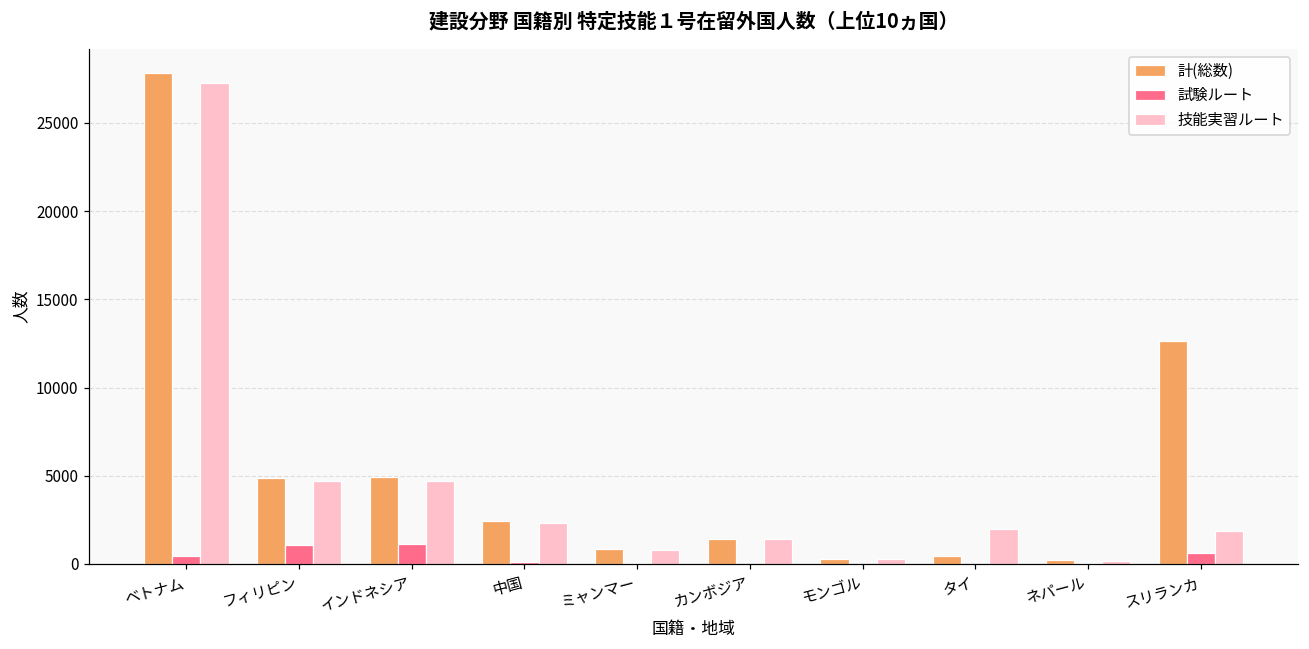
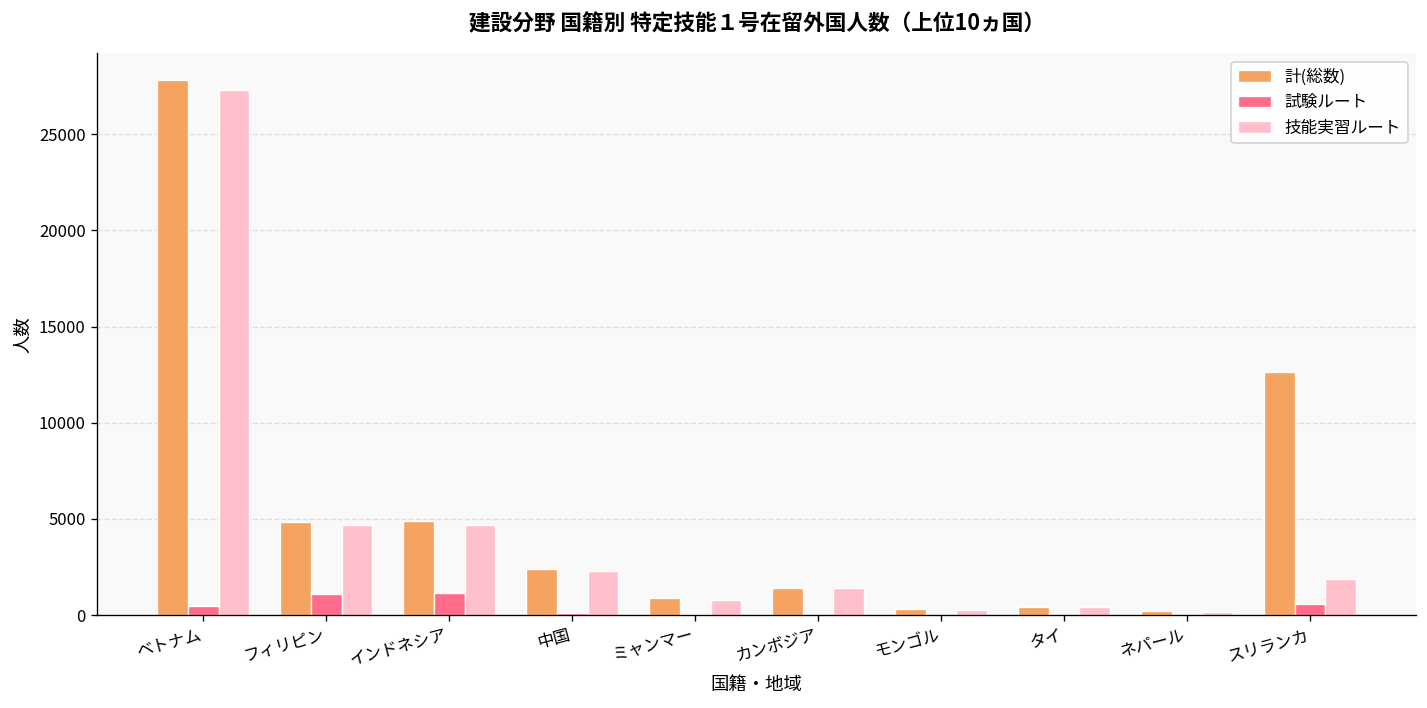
技能実習ルート, タイ: 2000 -> 400
